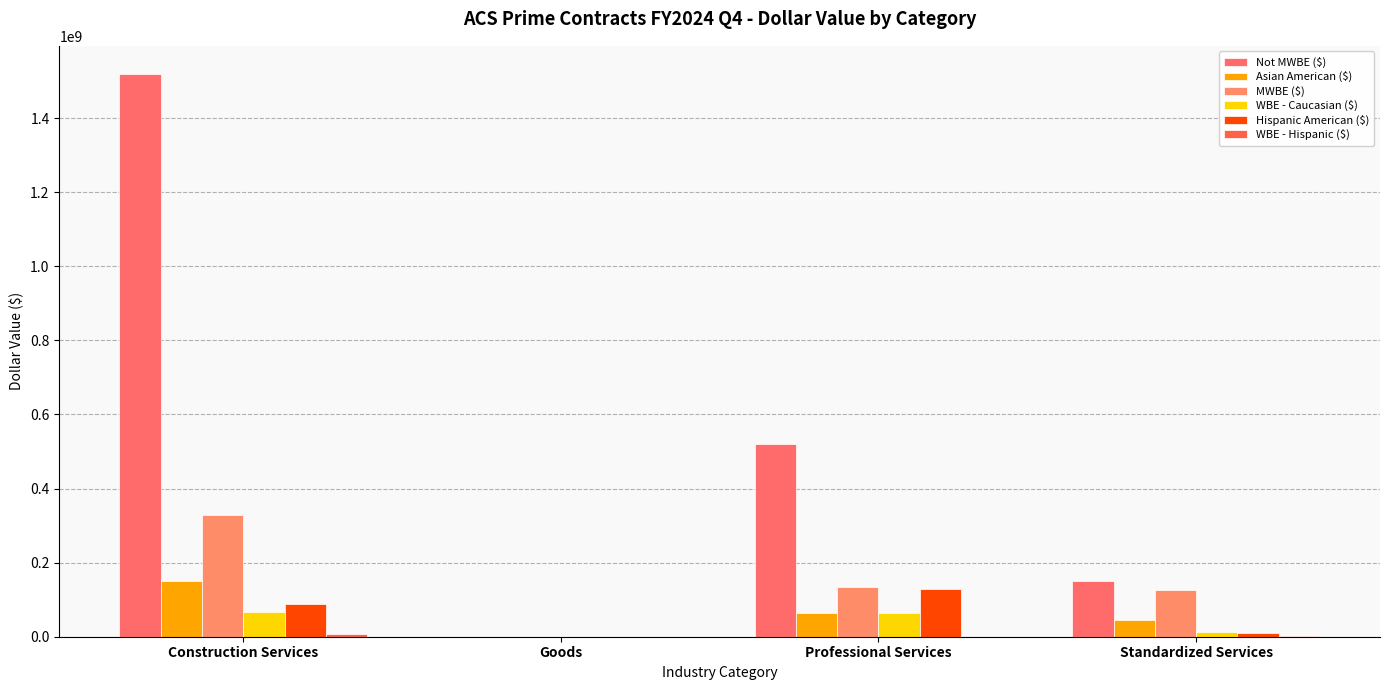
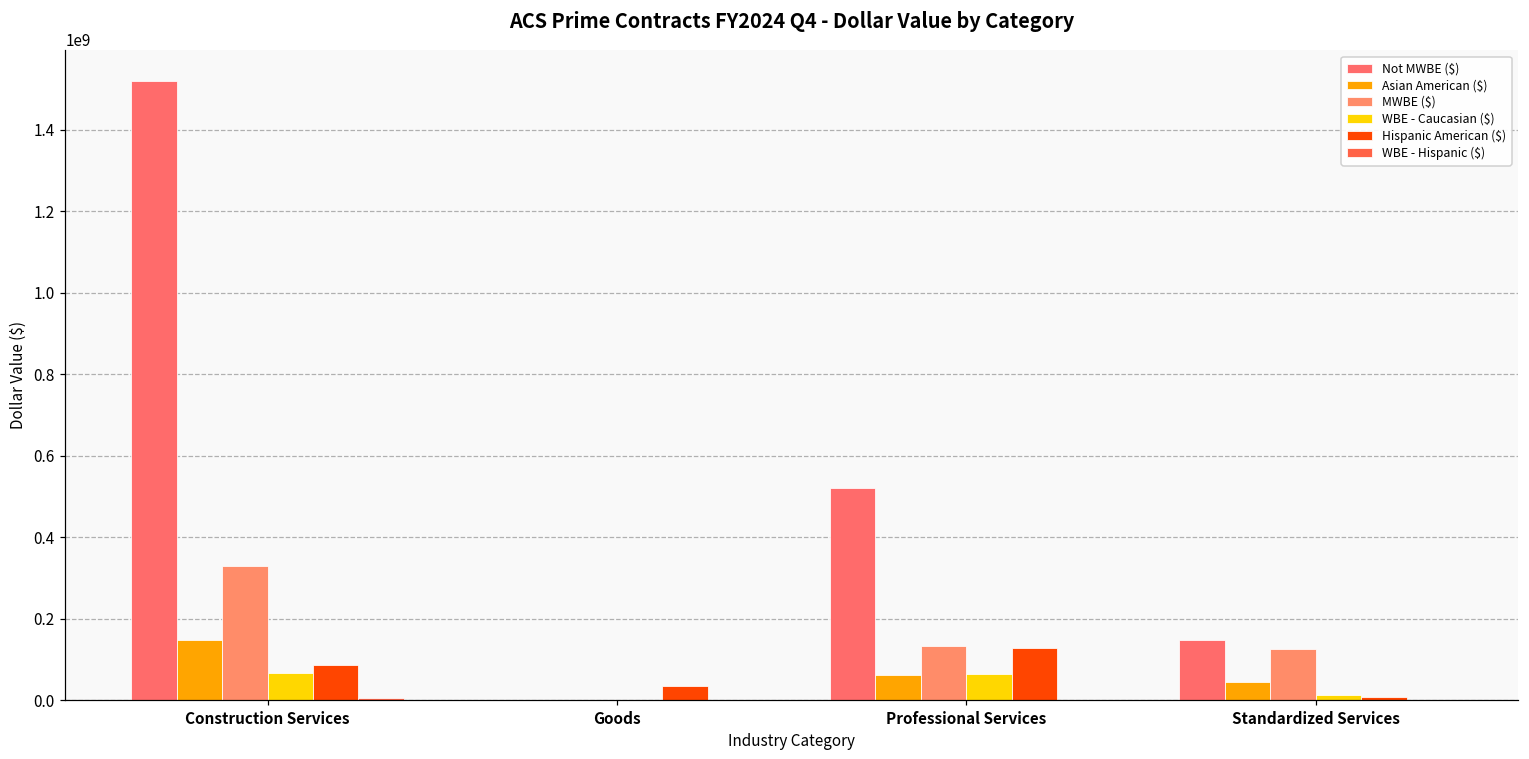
Hispanic American ($), Goods: 0 -> 40000000
